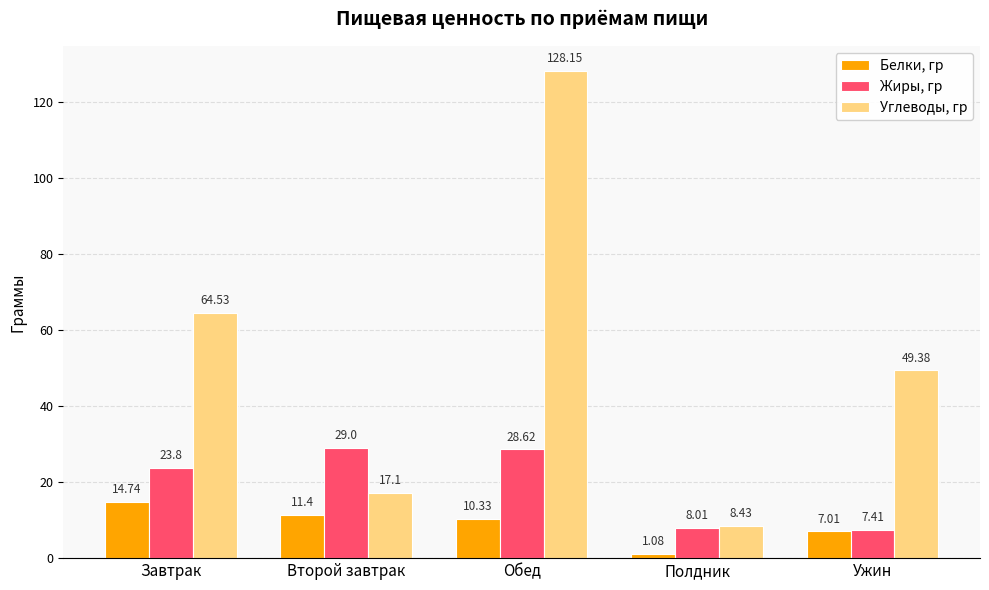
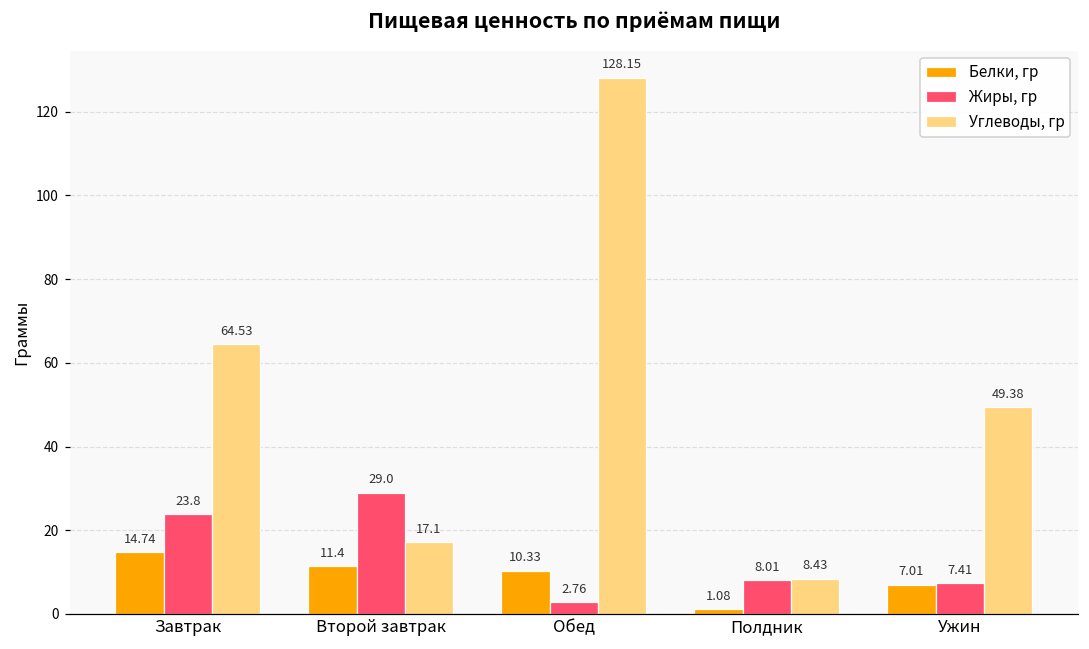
Жиры, гр, Обед: 28.62 -> 2.76
